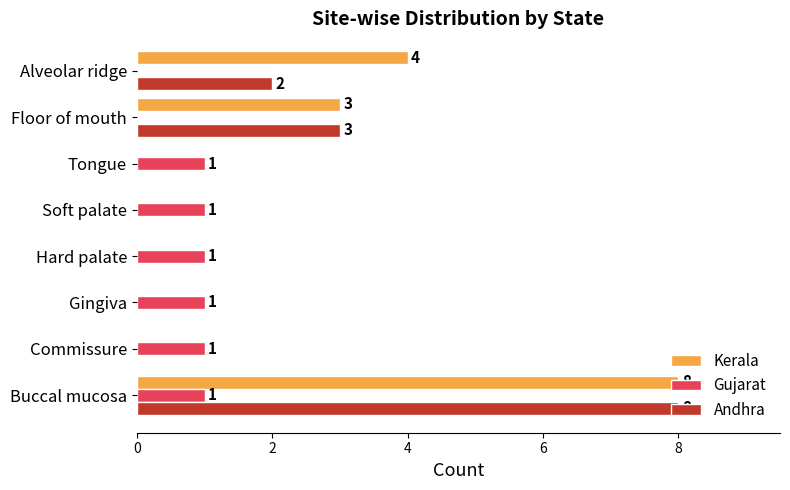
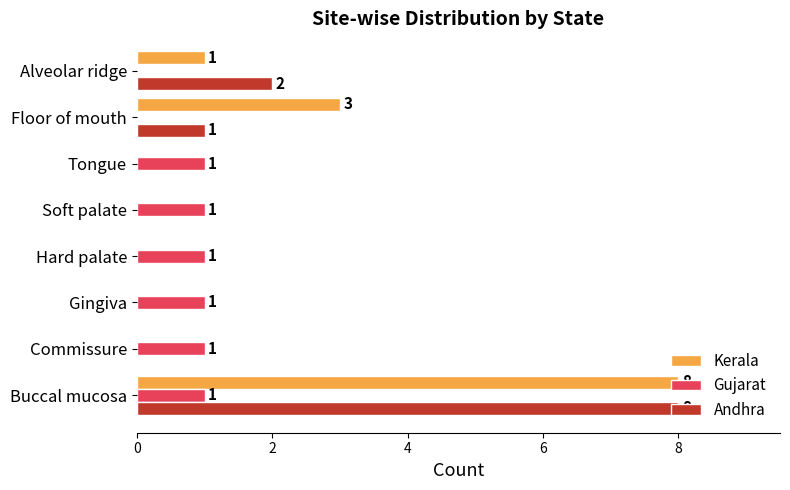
Kerala, Alveolar ridge: 4 -> 1
Andhra, Floor of mouth: 3 -> 1
